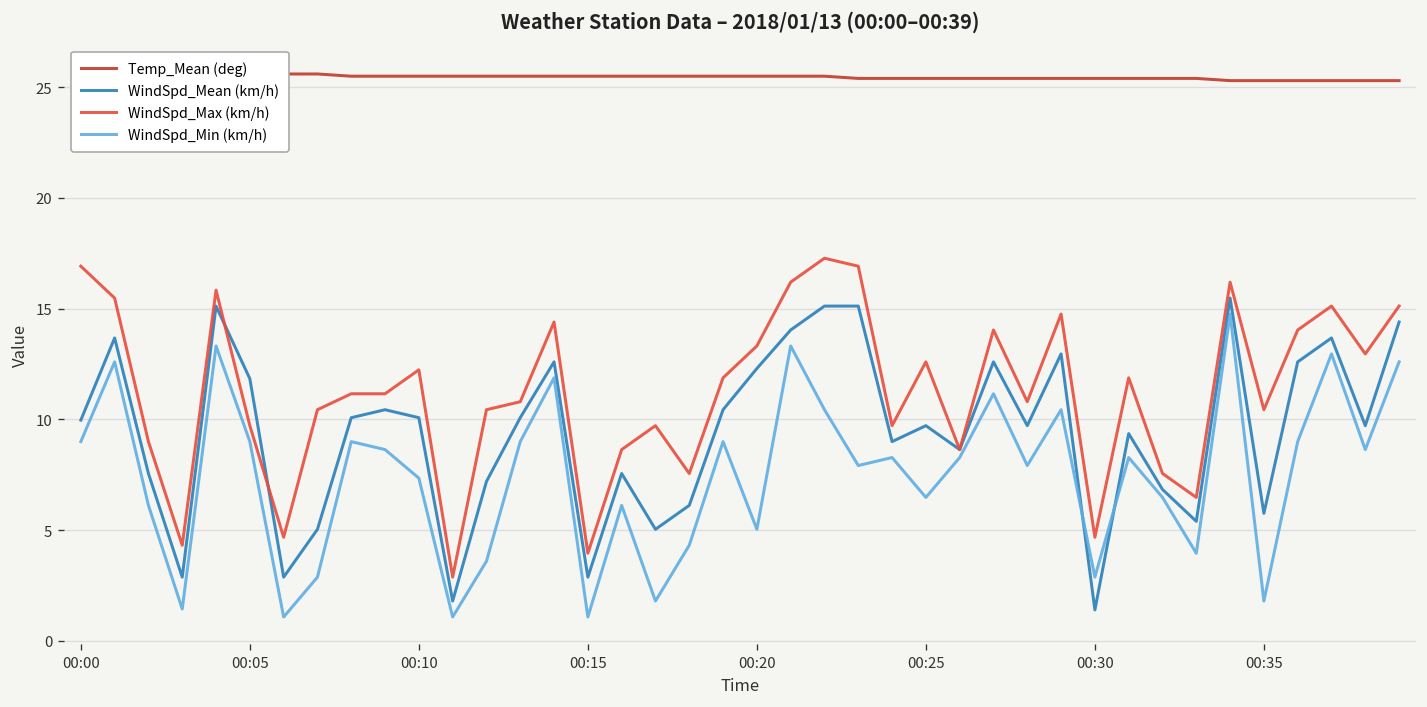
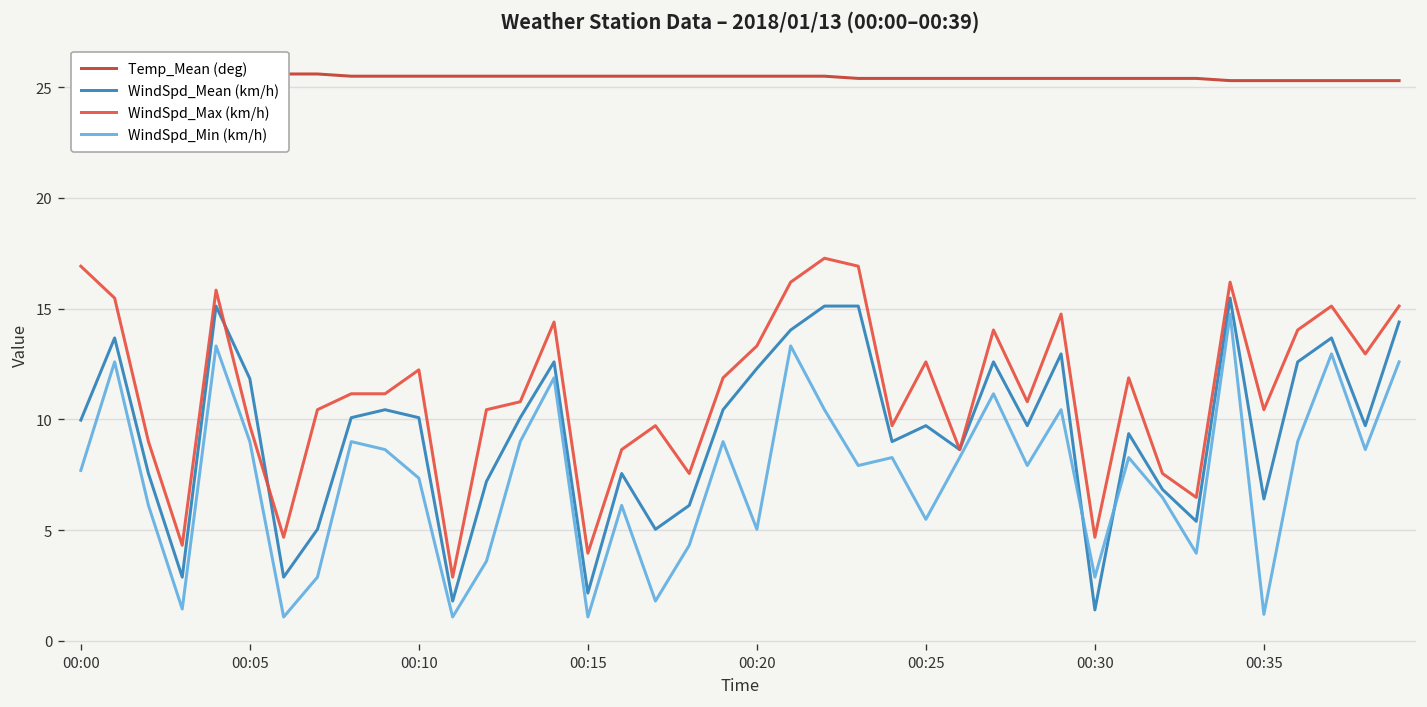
WindSpd_Min (km/h), 00:00: 9.0 -> 7.7
WindSpd_Mean (km/h), 00:15: 2.9 -> 2.2
WindSpd_Min (km/h), 00:25: 6.5 -> 5.5
WindSpd_Mean (km/h), 00:35: 5.8 -> 6.4
WindSpd_Min (km/h), 00:35: 1.8 -> 1.2
